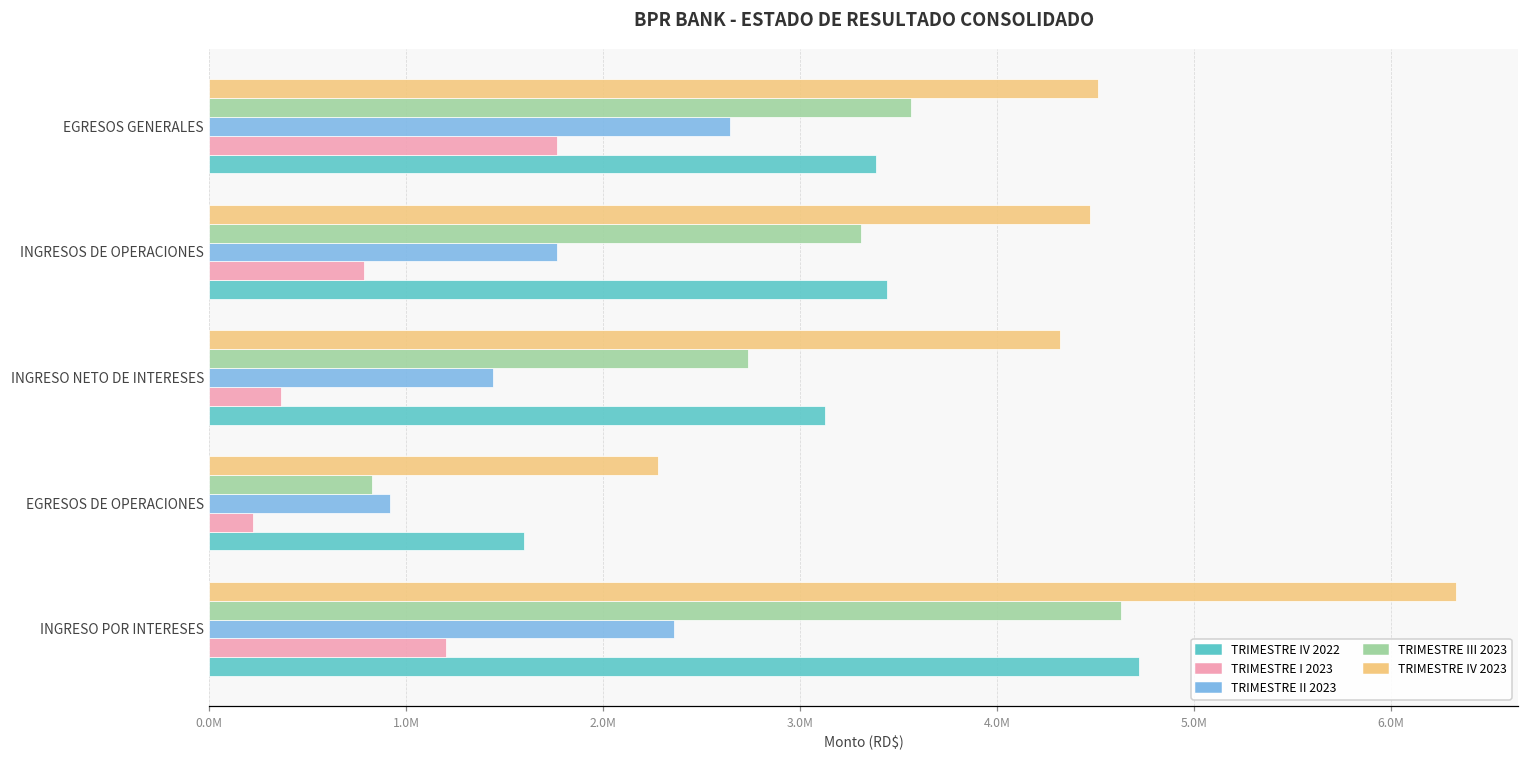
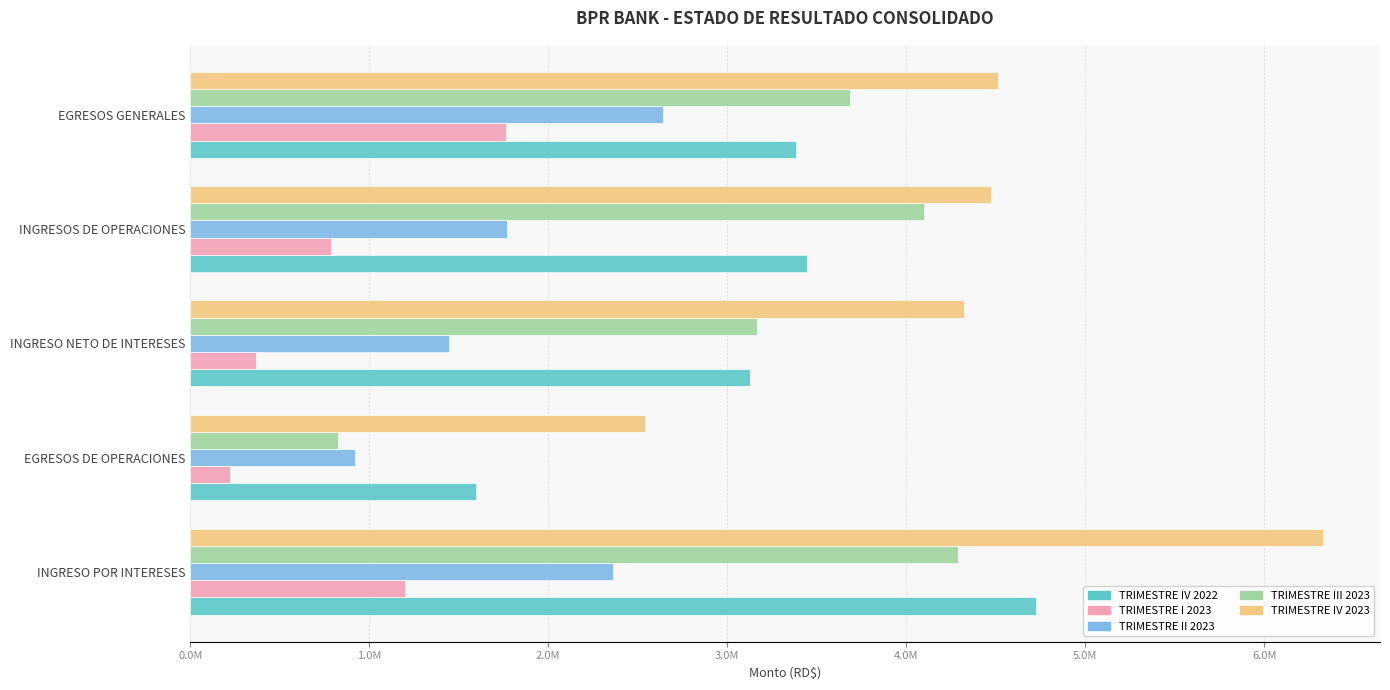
TRIMESTRE III 2023, EGRESOS GENERALES: 3560000 -> 3690000
TRIMESTRE III 2023, INGRESOS DE OPERACIONES: 3310000 -> 4100000
TRIMESTRE III 2023, INGRESO NETO DE INTERESES: 2730000 -> 3160000
TRIMESTRE IV 2023, EGRESOS DE OPERACIONES: 2280000 -> 2540000
TRIMESTRE III 2023, INGRESO POR INTERESES: 4630000 -> 4290000
